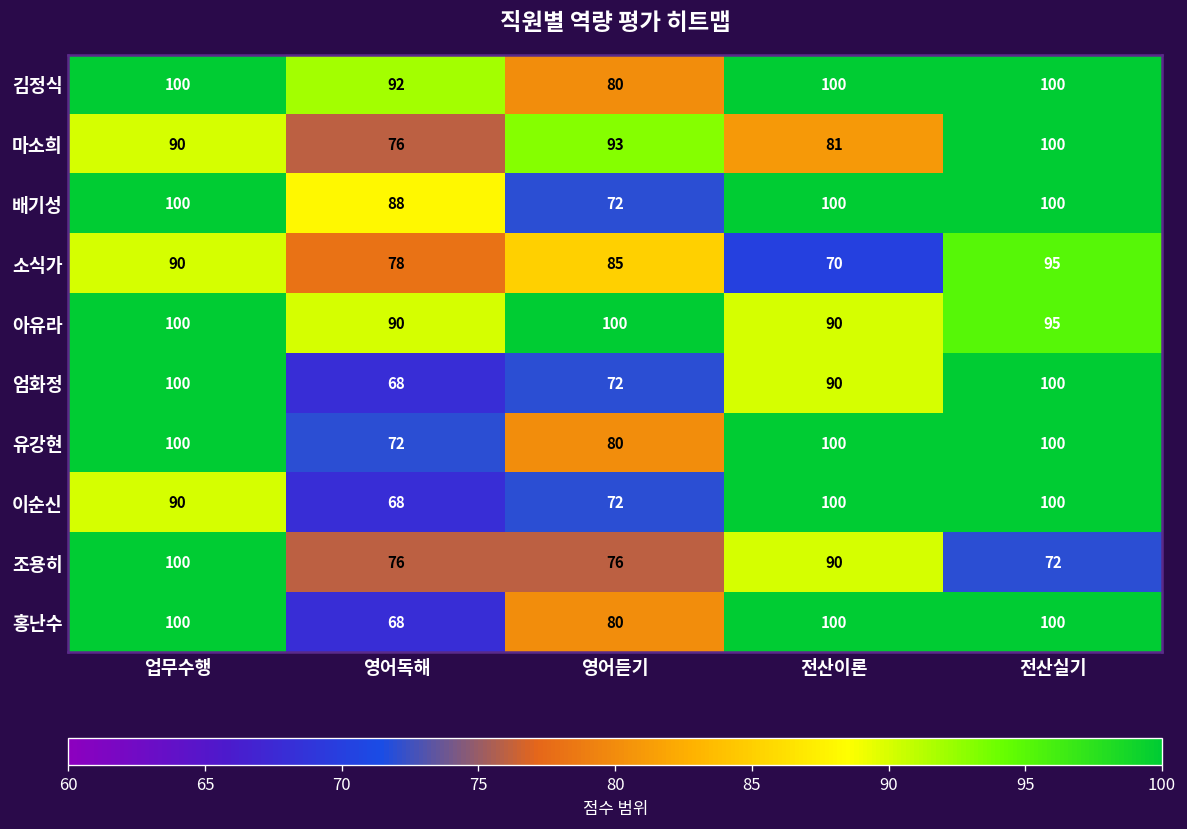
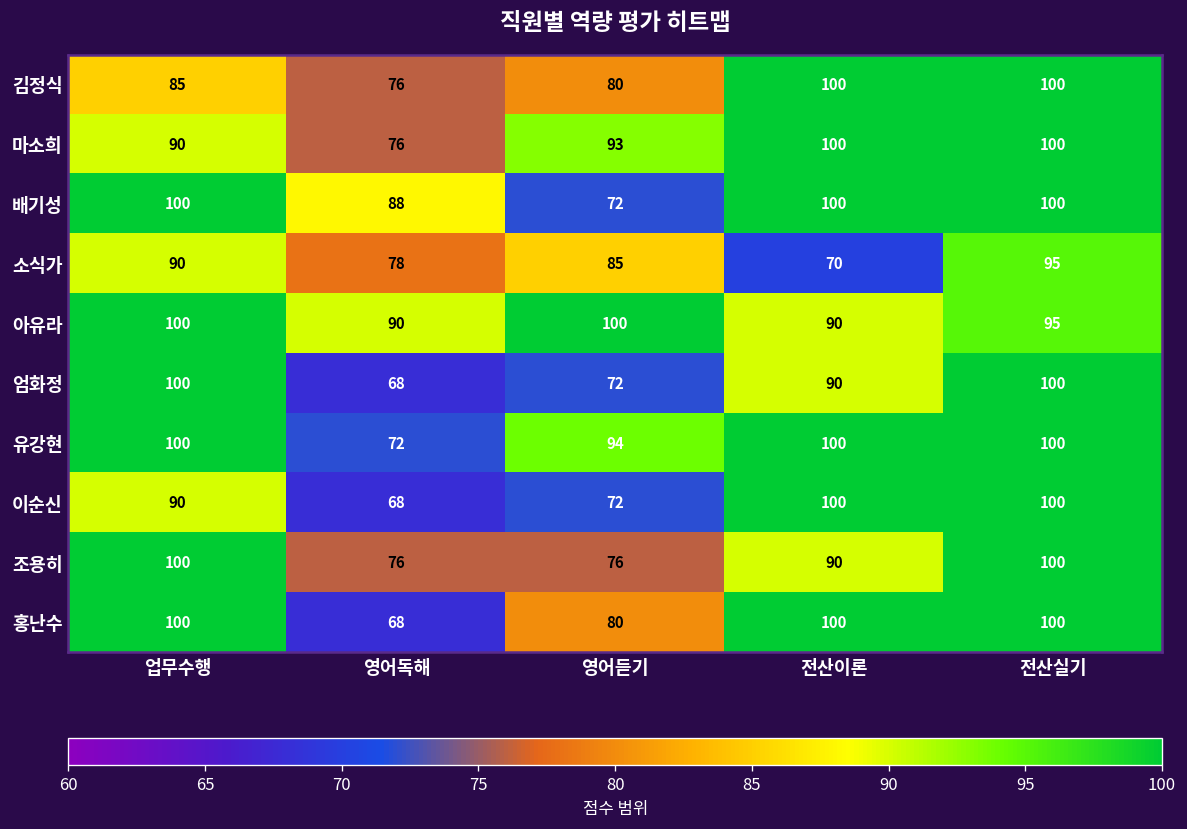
김정식, 업무수행: 100 -> 85
김정식, 영어독해: 92 -> 76
마소희, 전산이론: 81 -> 100
유강현, 영어듣기: 80 -> 94
조용히, 전산실기: 72 -> 100
